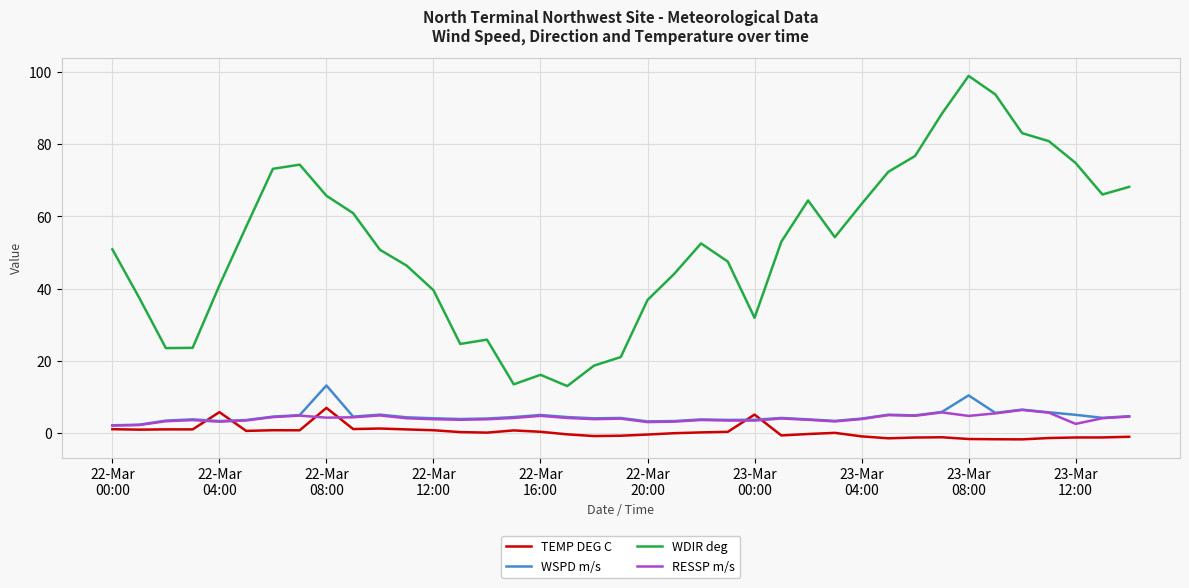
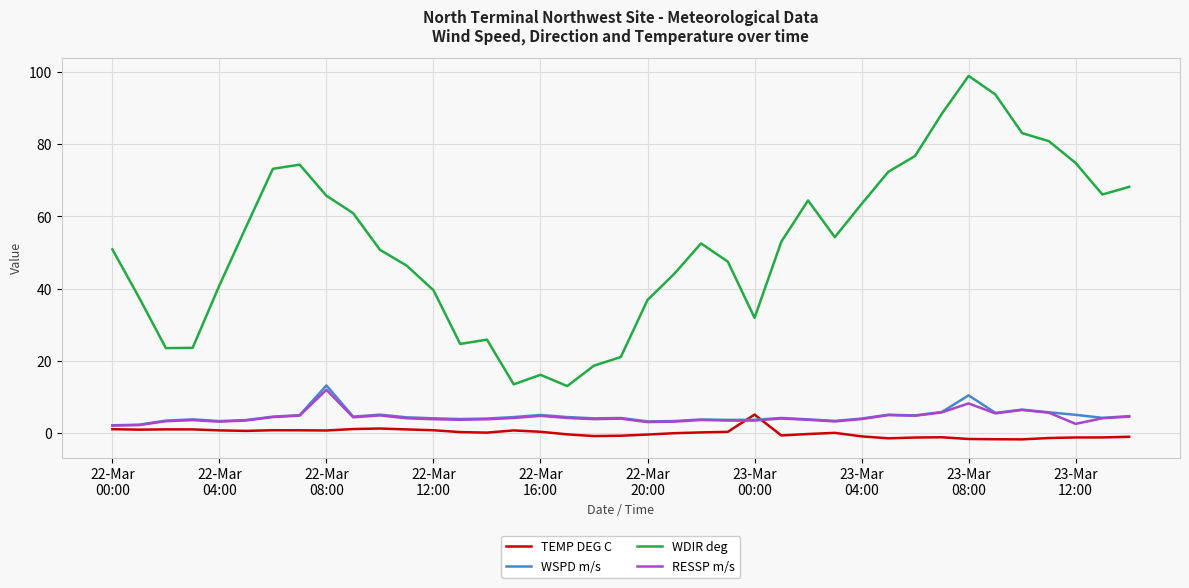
TEMP DEG C, 22-Mar 04:00: 6 -> 1
TEMP DEG C, 22-Mar 08:00: 7 -> 1
RESSP m/s, 22-Mar 08:00: 4 -> 12
RESSP m/s, 23-Mar 08:00: 5 -> 8
